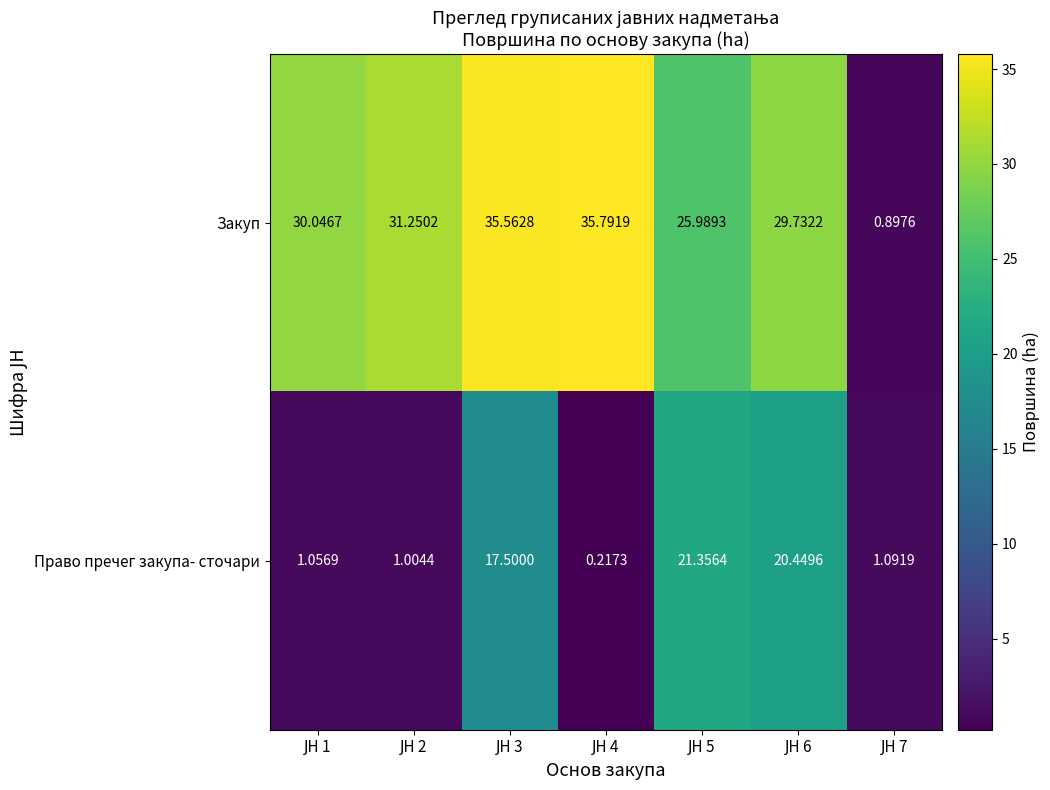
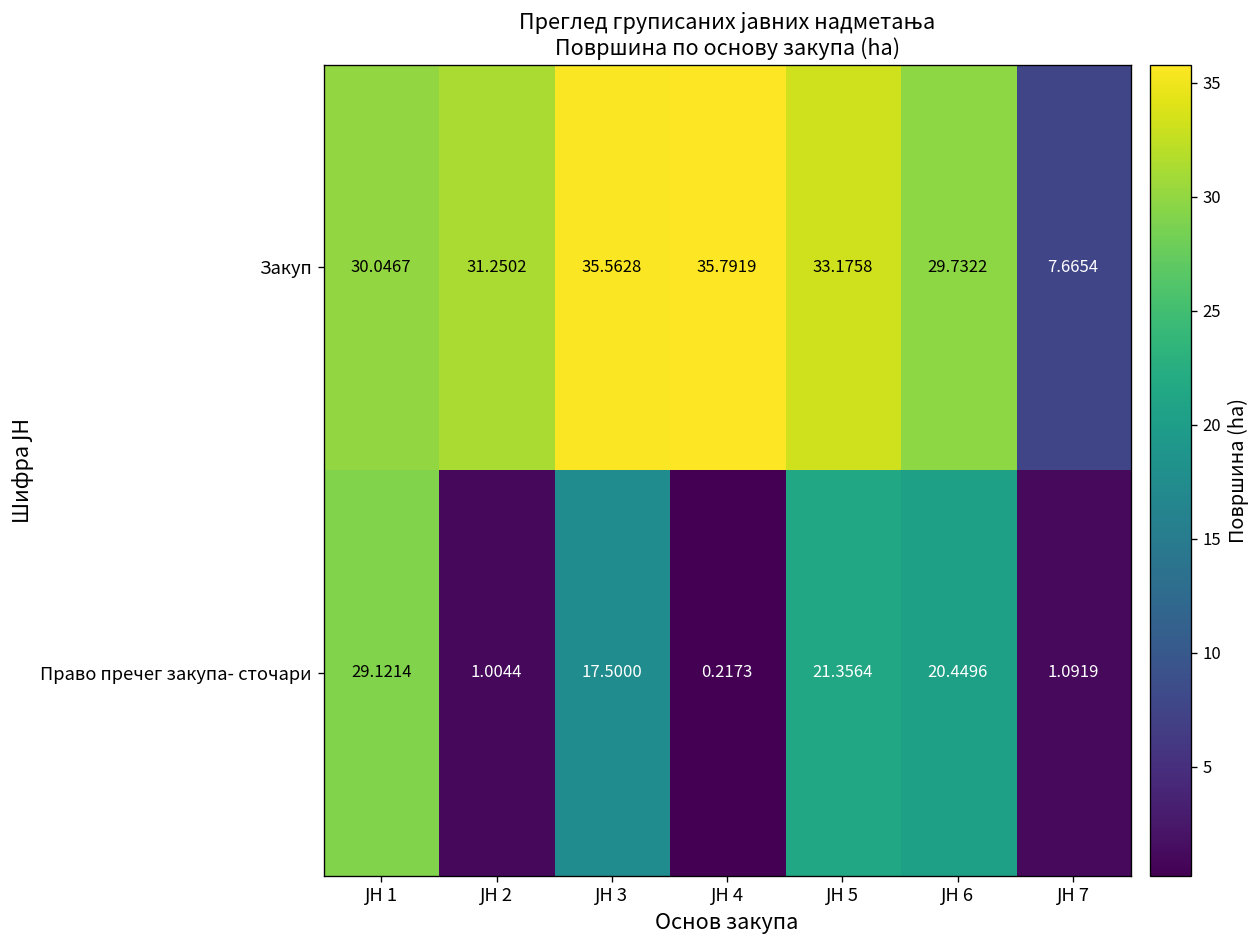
Закуп, ЈН 5: 25.9893 -> 33.1758
Закуп, ЈН 7: 0.8976 -> 7.6654
Право пречег закупа- сточари, ЈН 1: 1.0569 -> 29.1214
